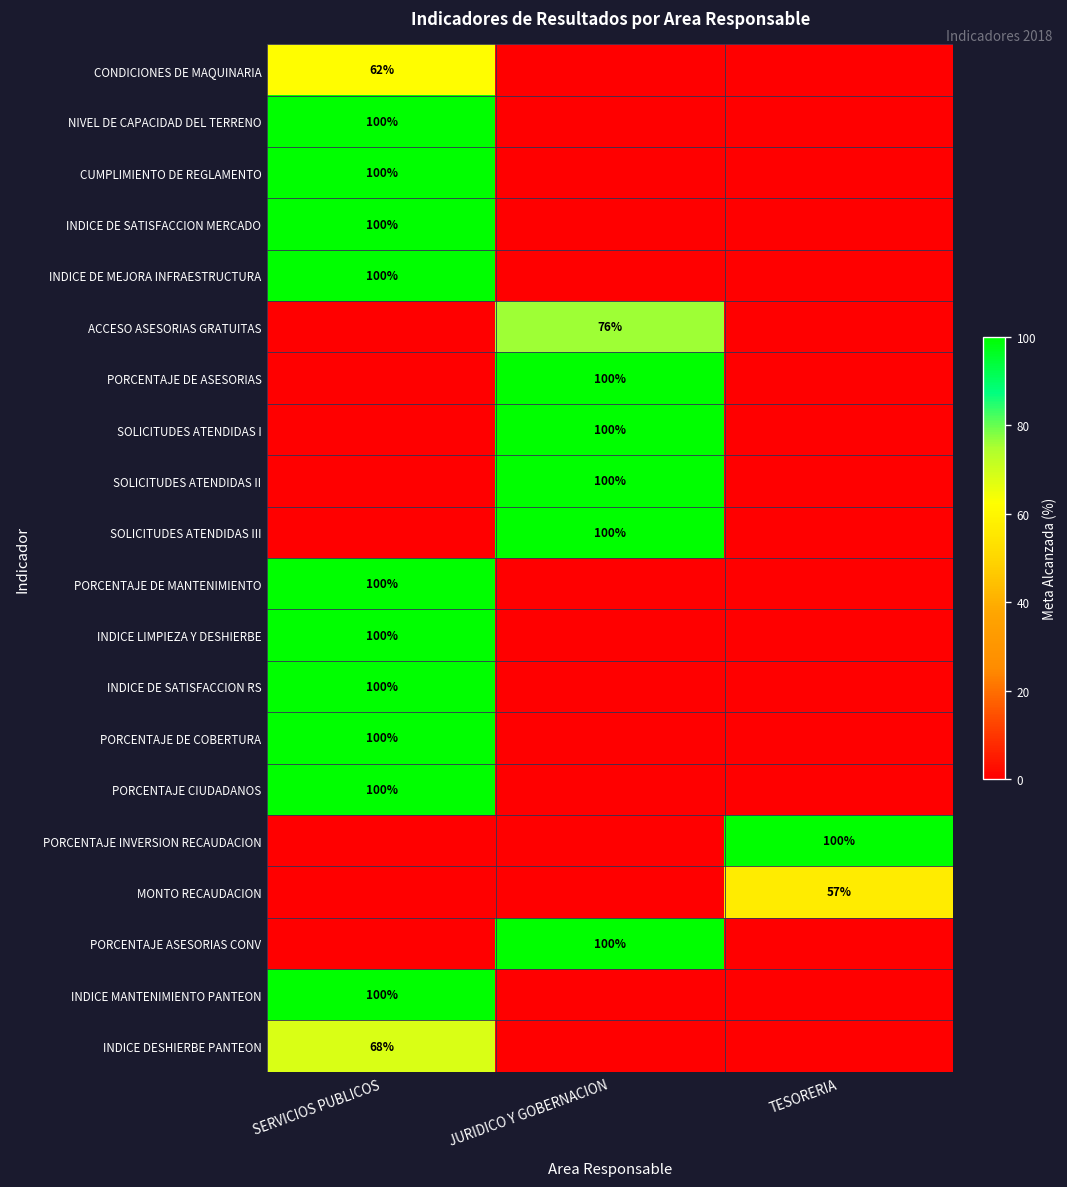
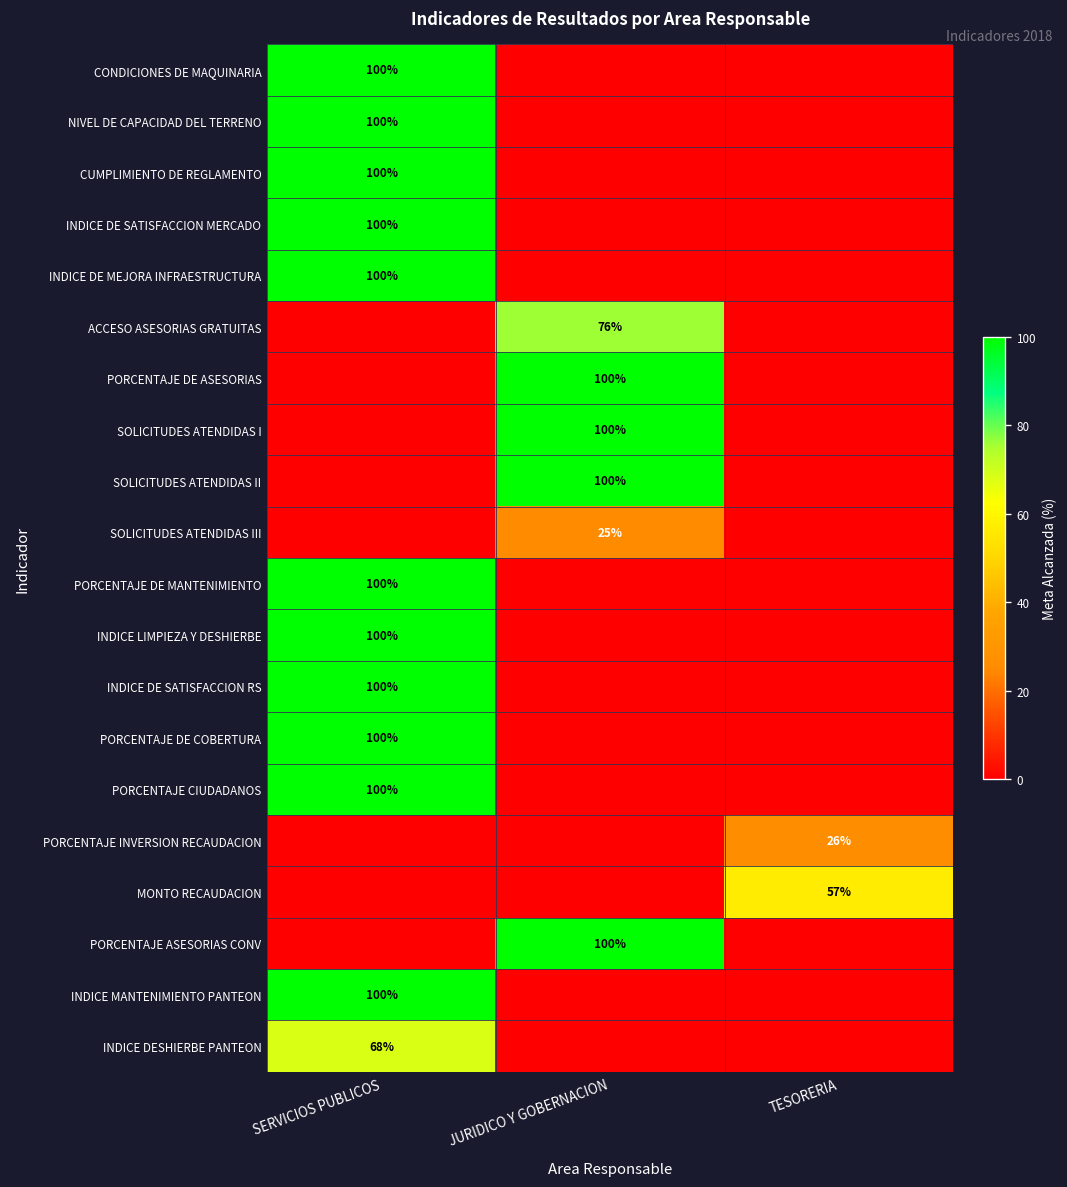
CONDICIONES DE MAQUINARIA, SERVICIOS PUBLICOS: 62% -> 100%
SOLICITUDES ATENDIDAS III, JURIDICO Y GOBERNACION: 100% -> 25%
PORCENTAJE INVERSION RECAUDACION, TESORERIA: 100% -> 26%
